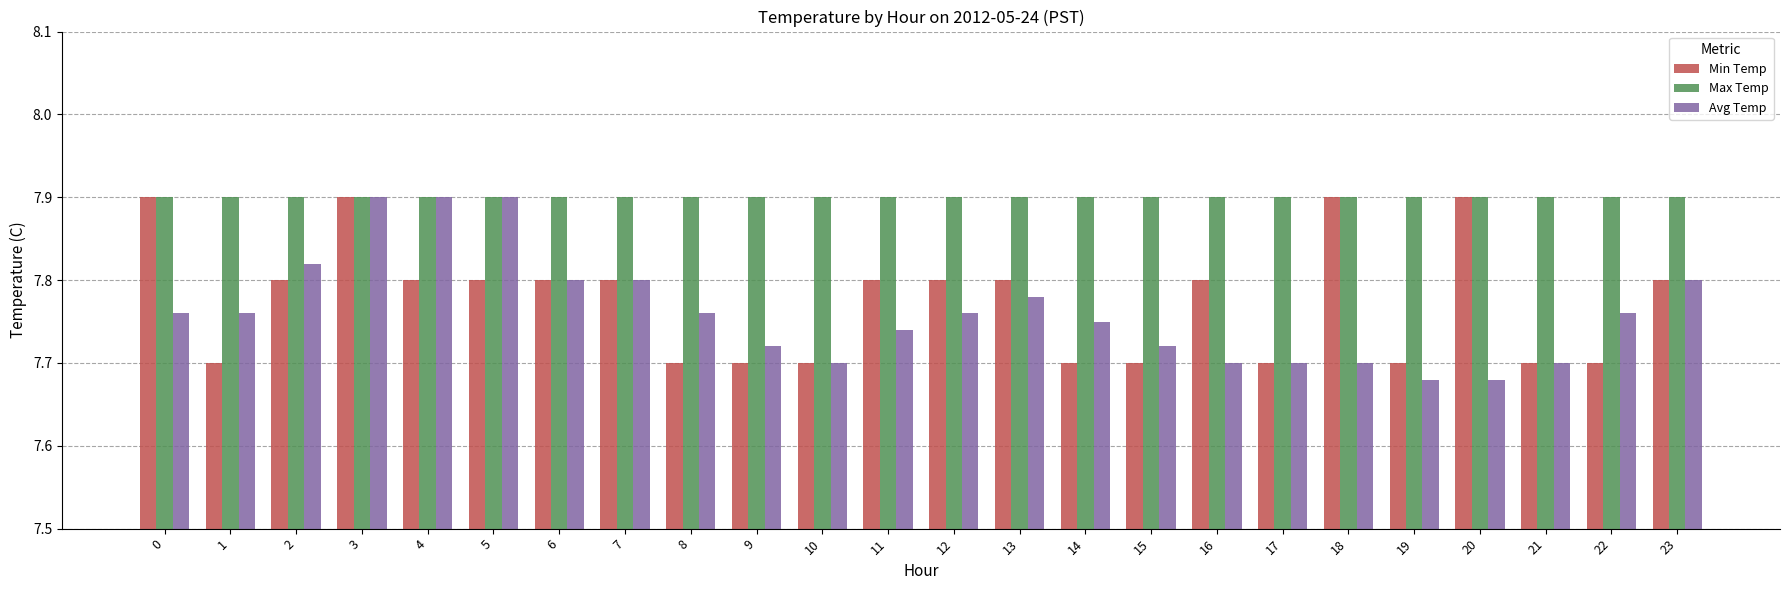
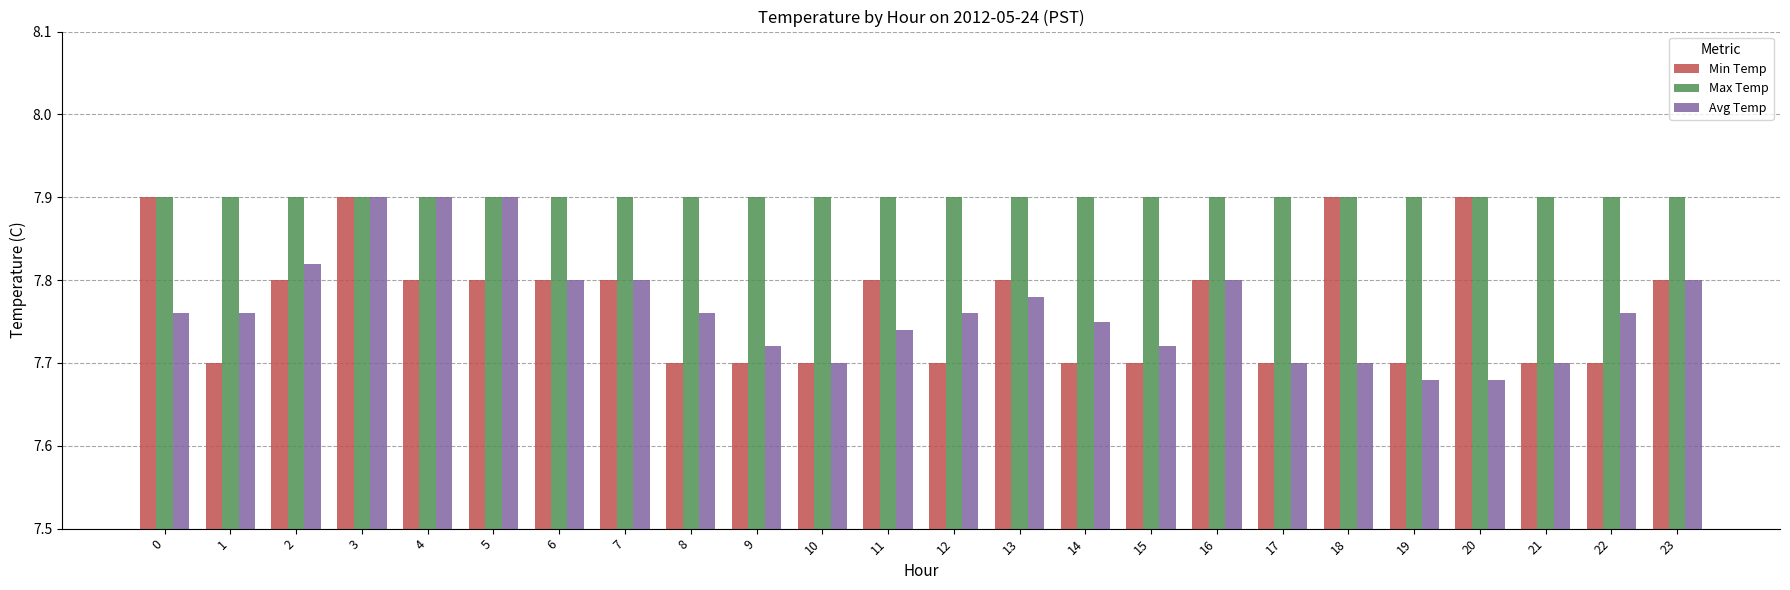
Min Temp, 12: 7.8 -> 7.7
Avg Temp, 16: 7.7 -> 7.8
